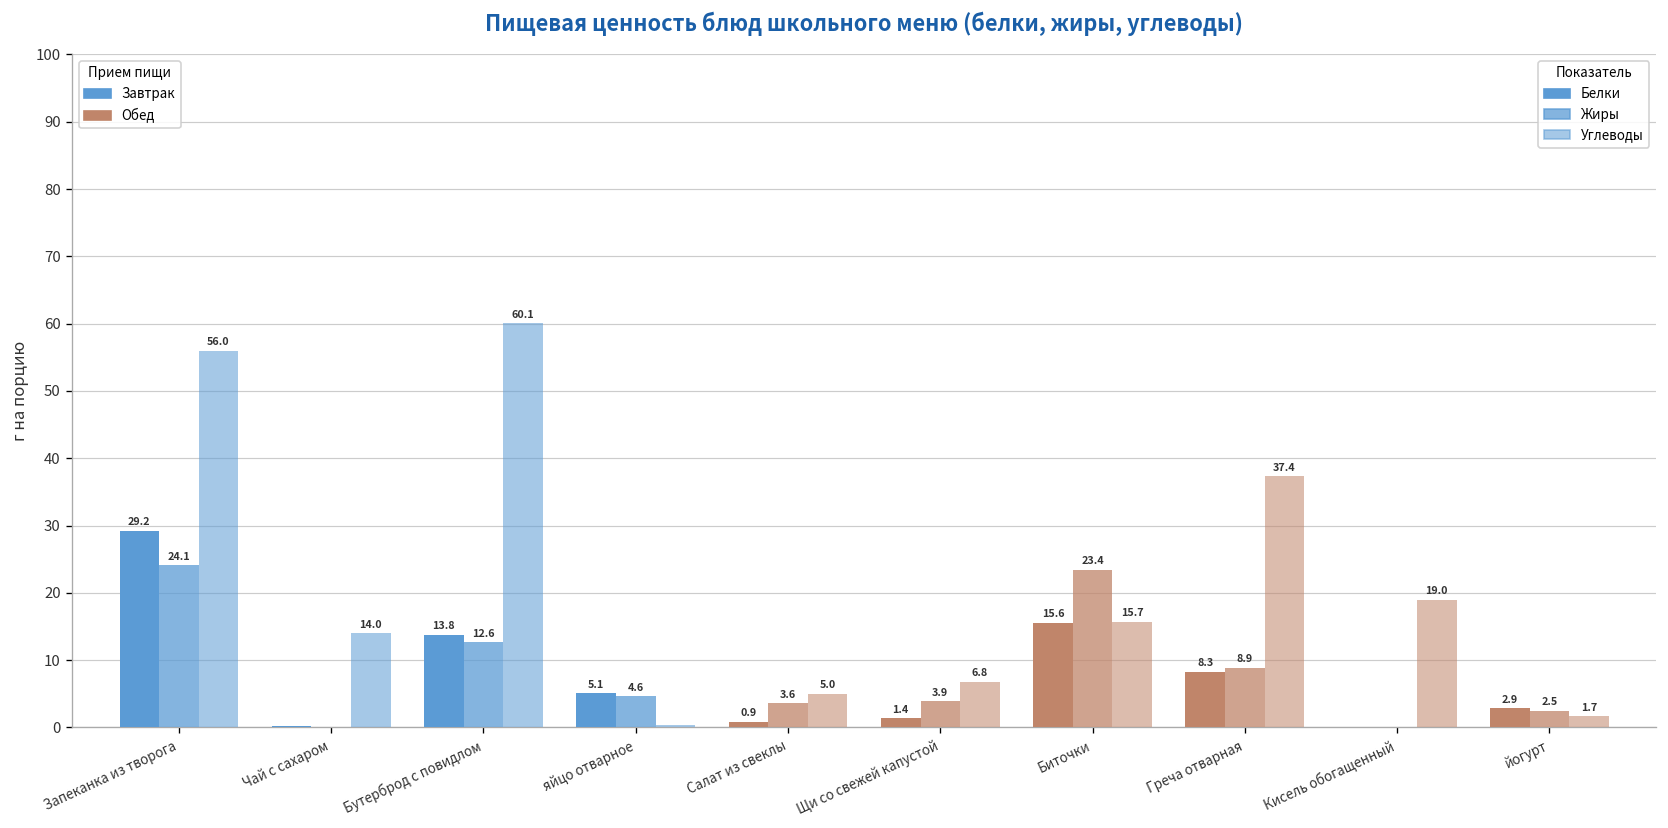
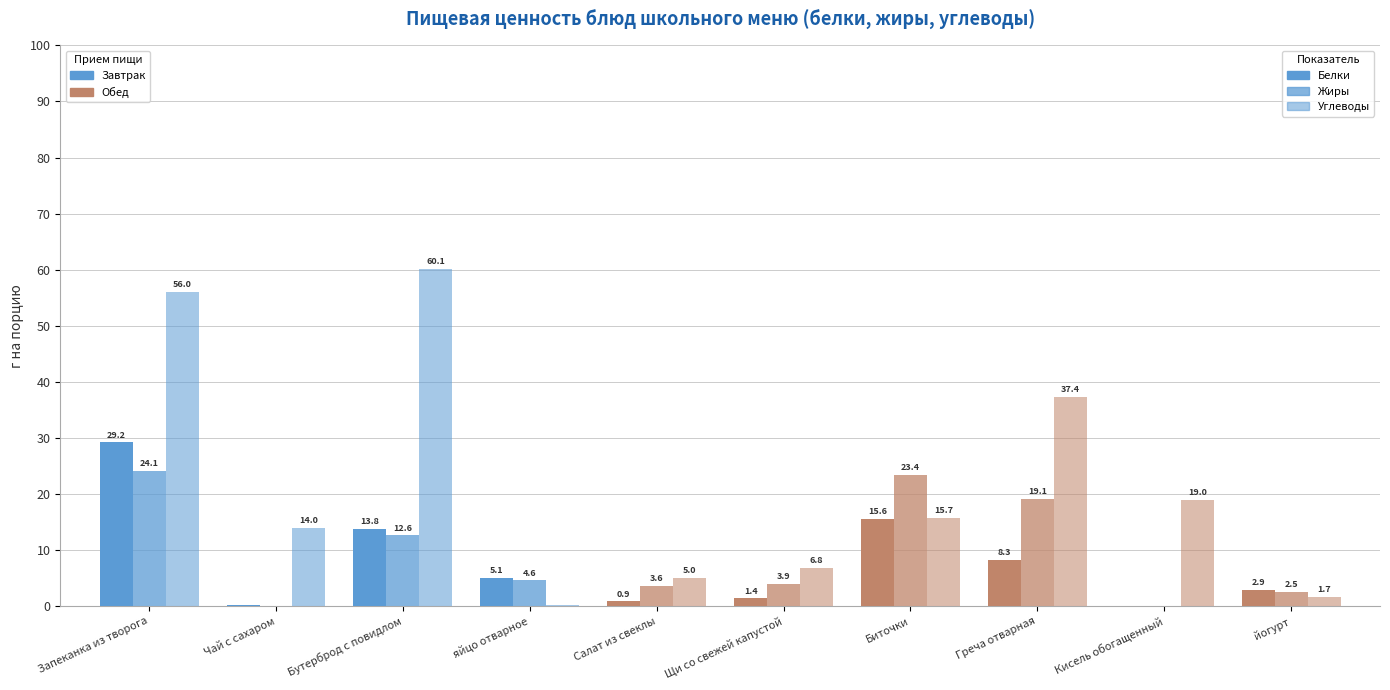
Греча отварная: 8.9 -> 19.1
